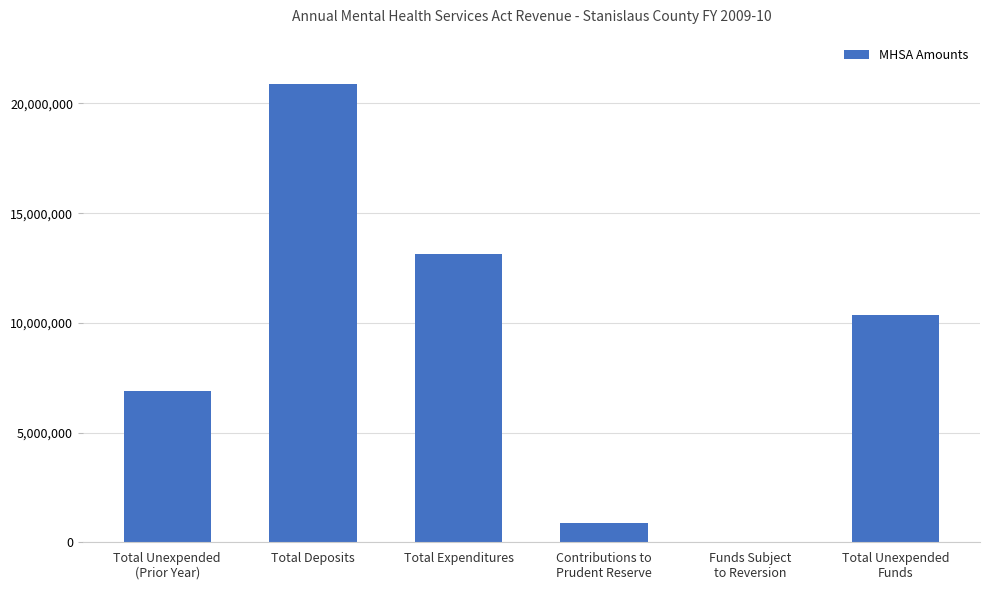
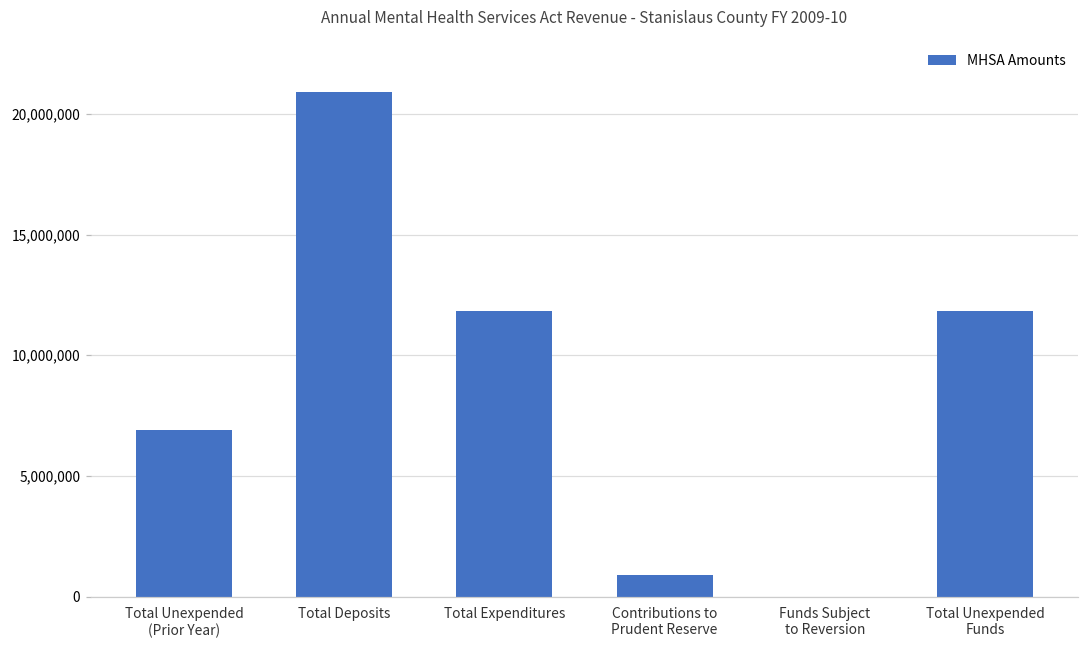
Total Expenditures: 13,100,000 -> 11,800,000
Total Unexpended Funds: 10,300,000 -> 11,800,000
